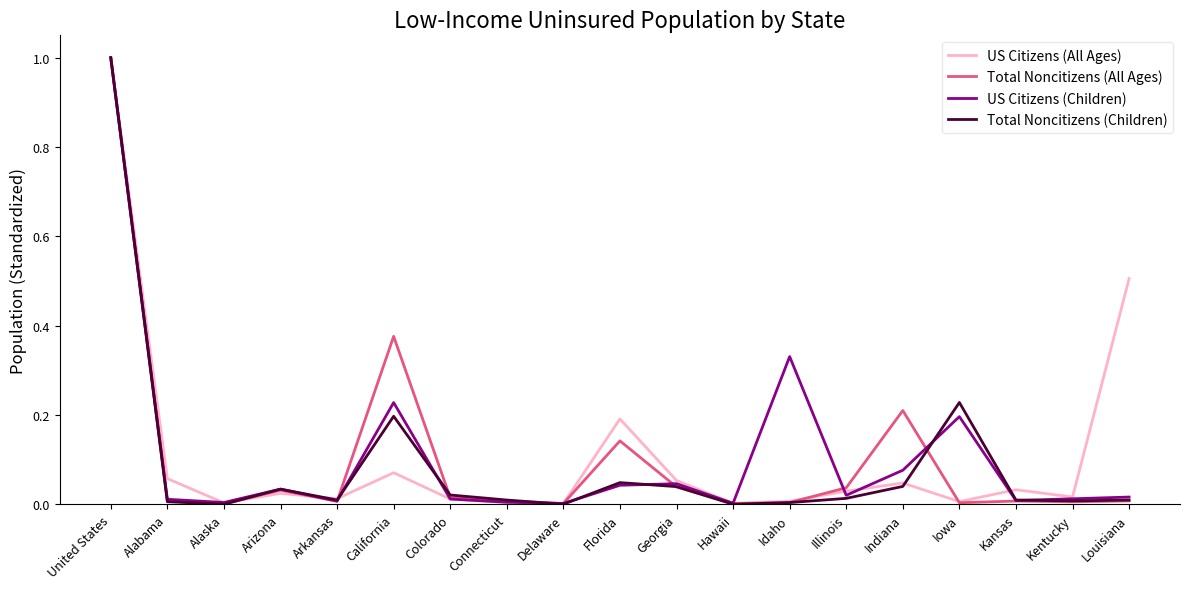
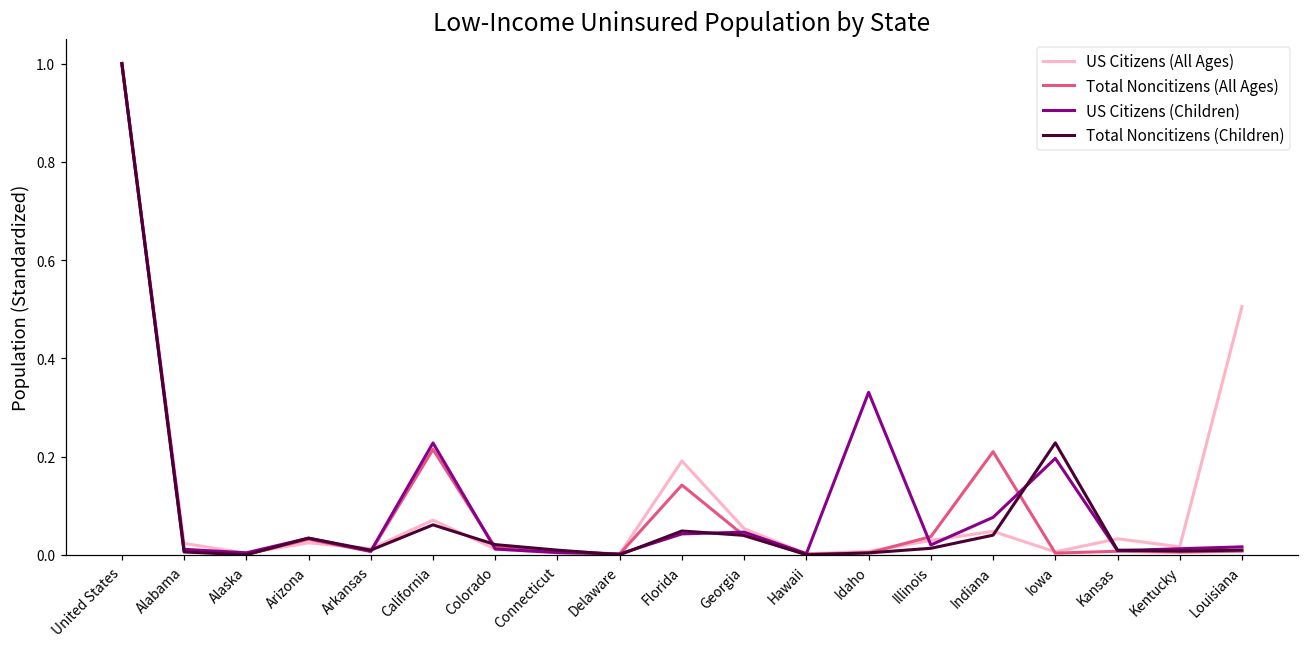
US Citizens (All Ages), Alabama: 0.06 -> 0.02
Total Noncitizens (All Ages), California: 0.38 -> 0.21
Total Noncitizens (Children), California: 0.20 -> 0.06
